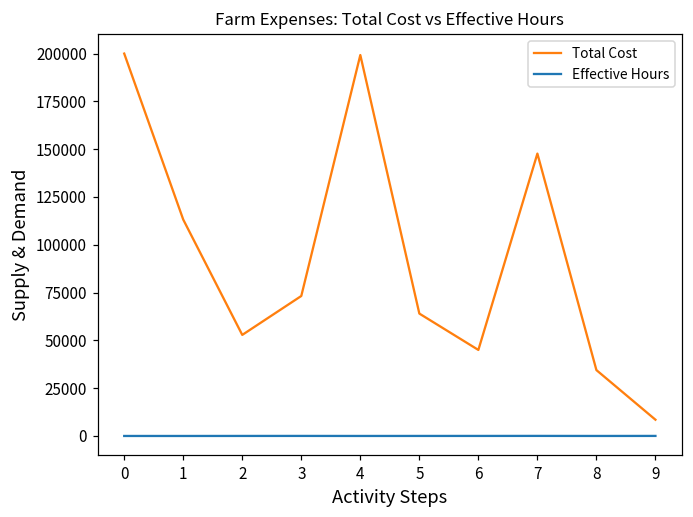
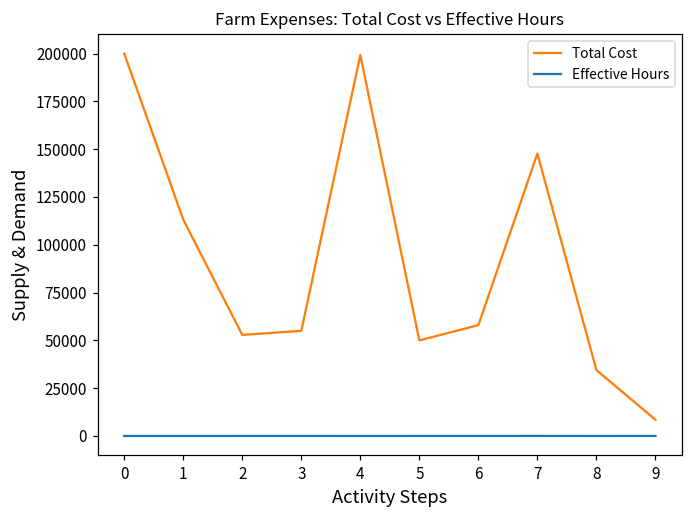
Total Cost, 3: 73000 -> 55000
Total Cost, 5: 64000 -> 50000
Total Cost, 6: 45000 -> 58000
